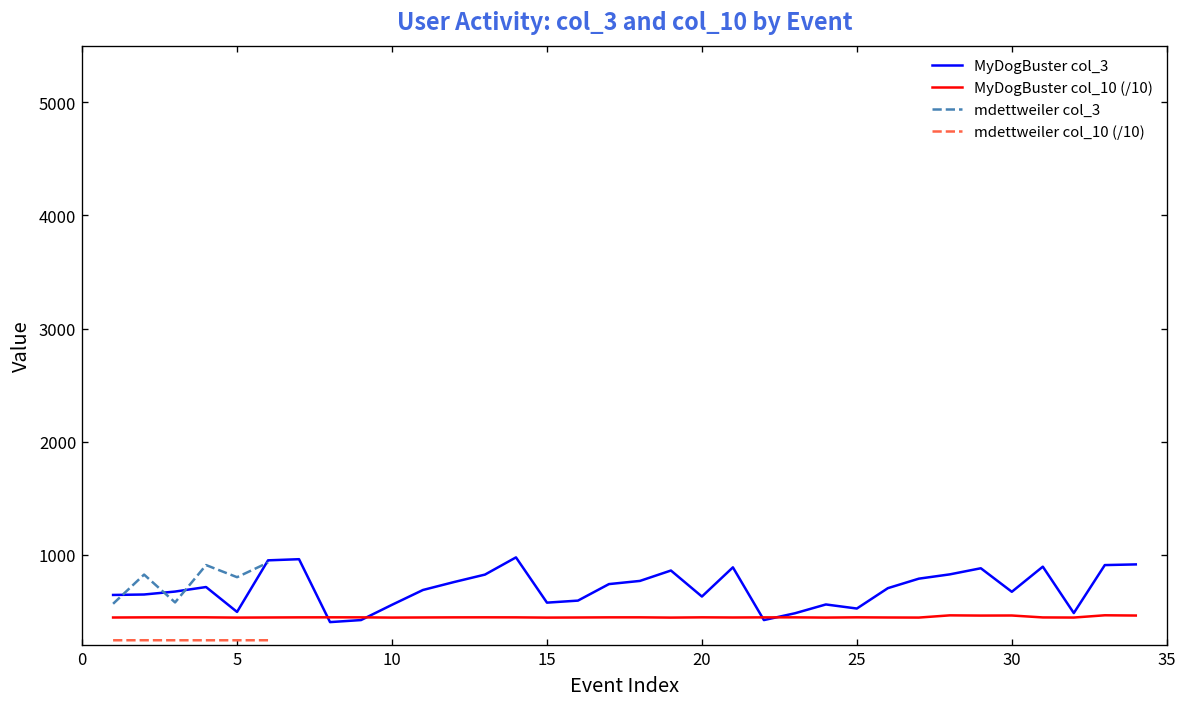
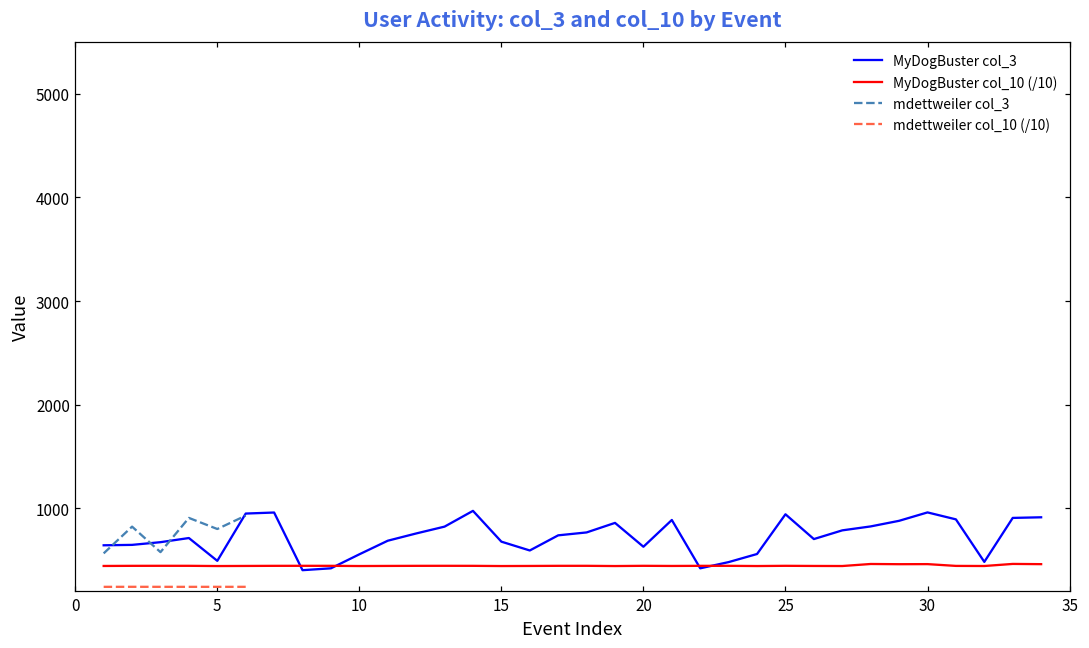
MyDogBuster col_3, 15: 600 -> 700
MyDogBuster col_3, 25: 500 -> 900
MyDogBuster col_3, 30: 700 -> 1000
